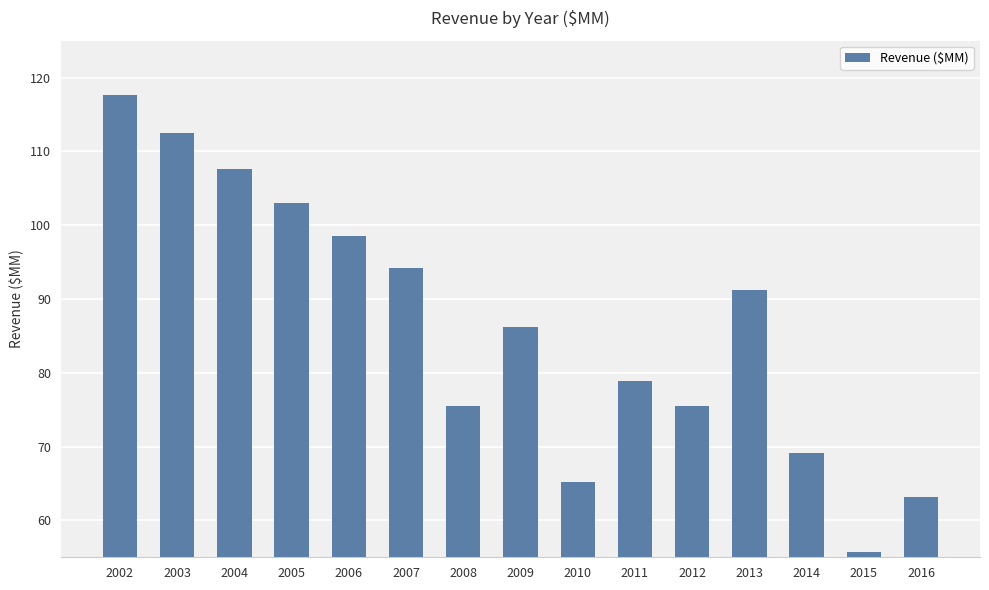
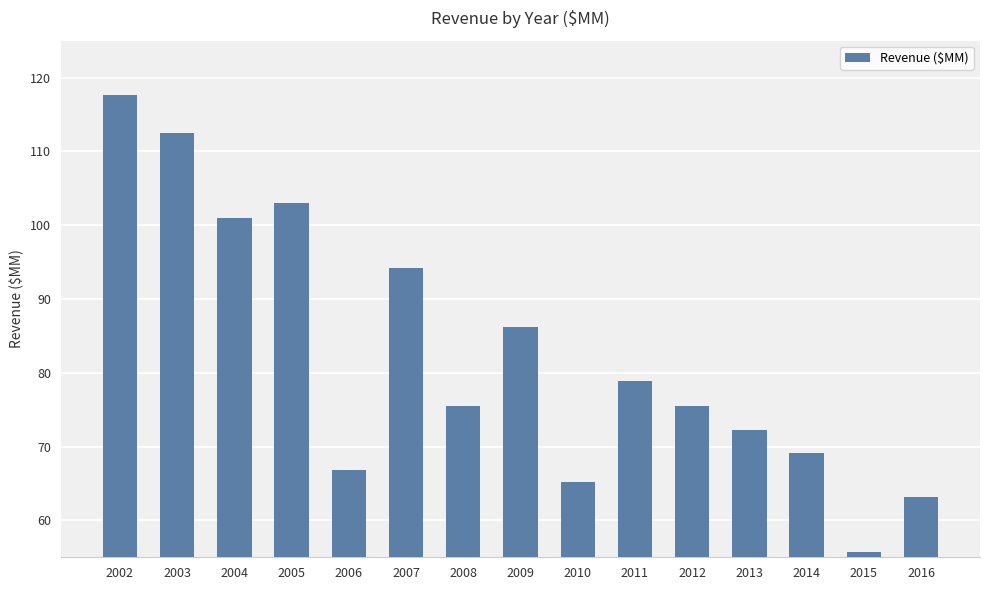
2004: 108 -> 101
2006: 98 -> 67
2013: 91 -> 72
